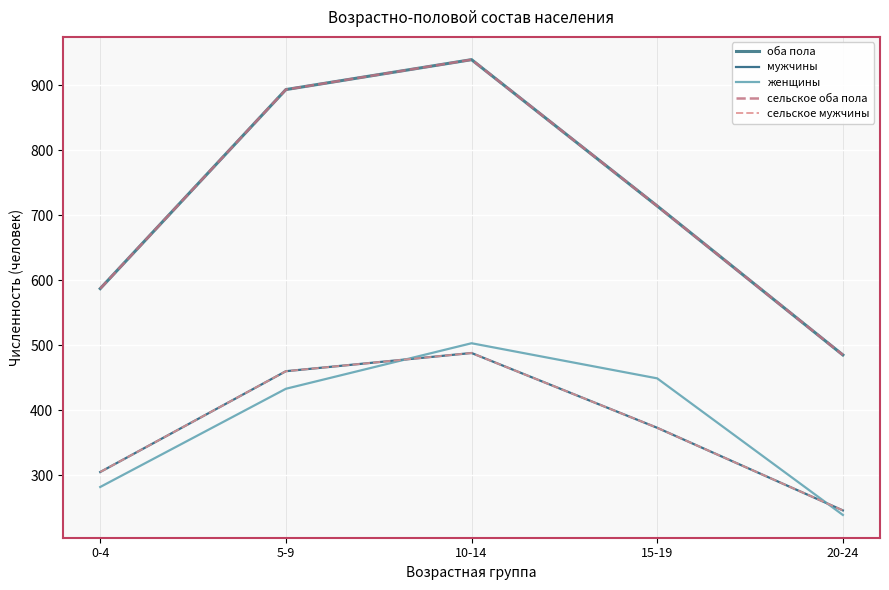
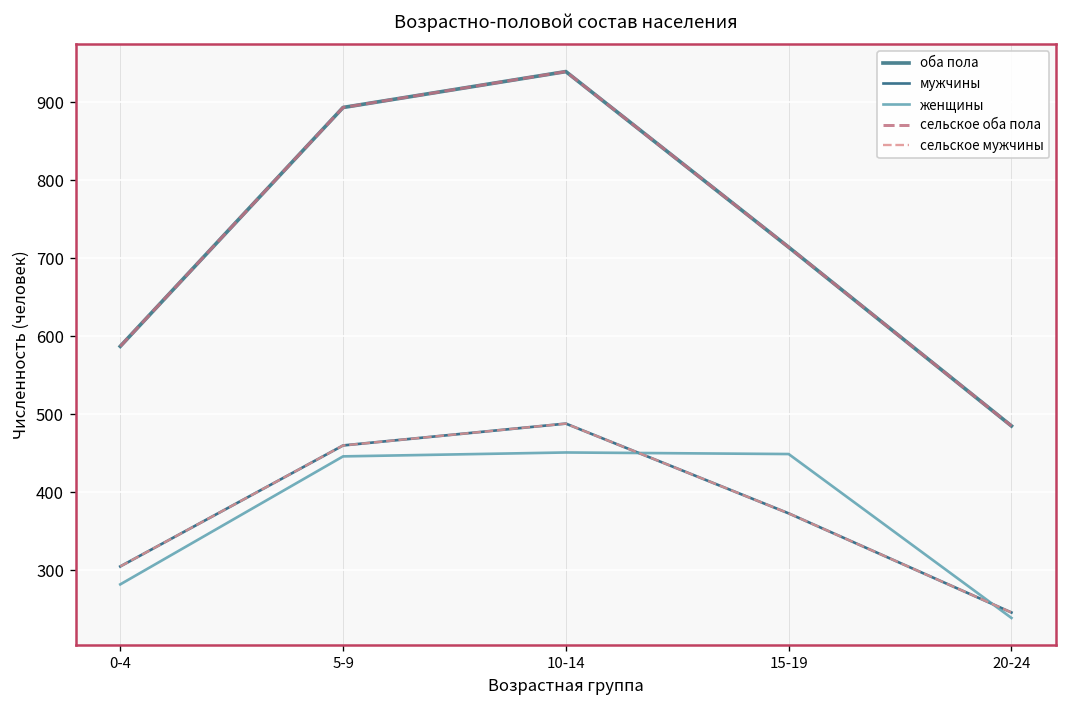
женщины, 5-9: 430 -> 450
женщины, 10-14: 500 -> 450
